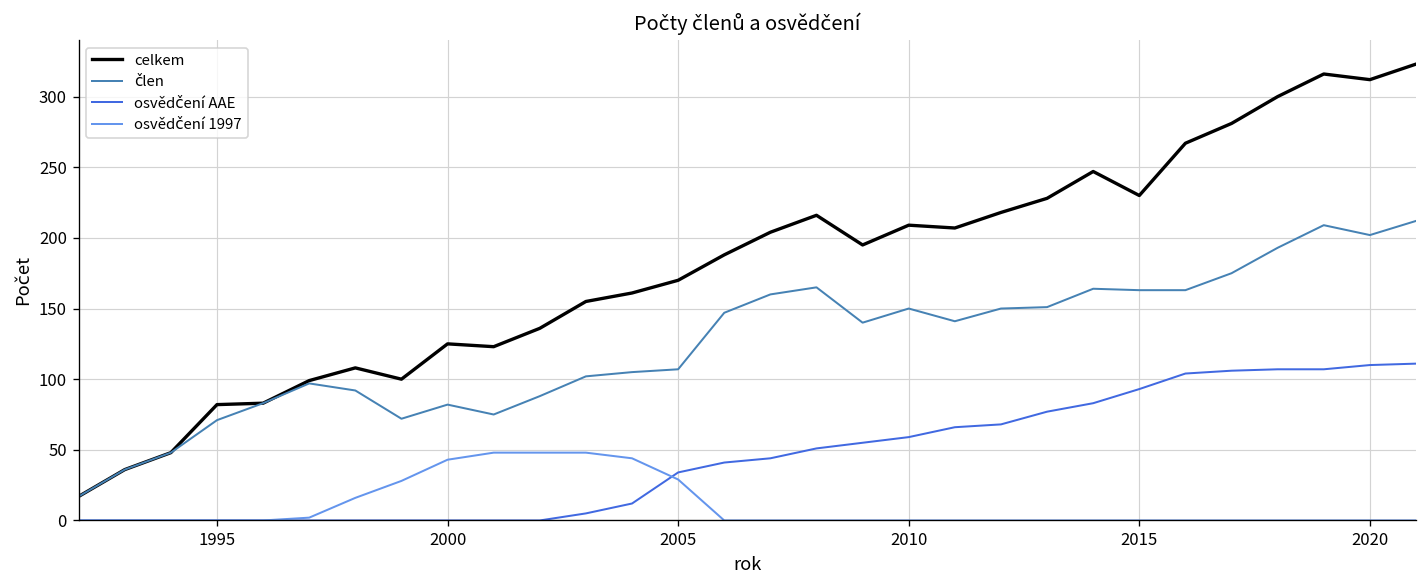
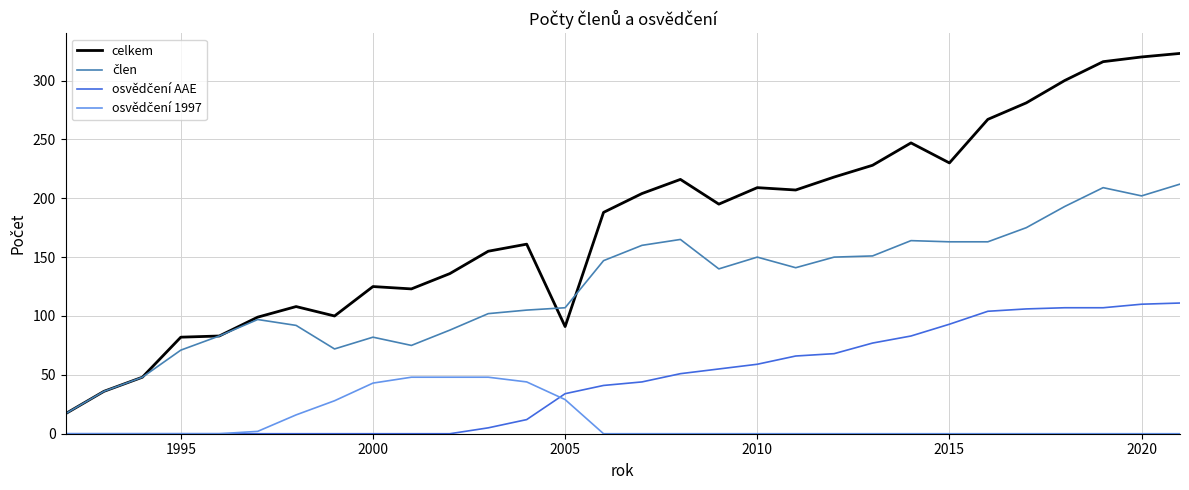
celkem, 2005: 170 -> 91
celkem, 2020: 312 -> 320
